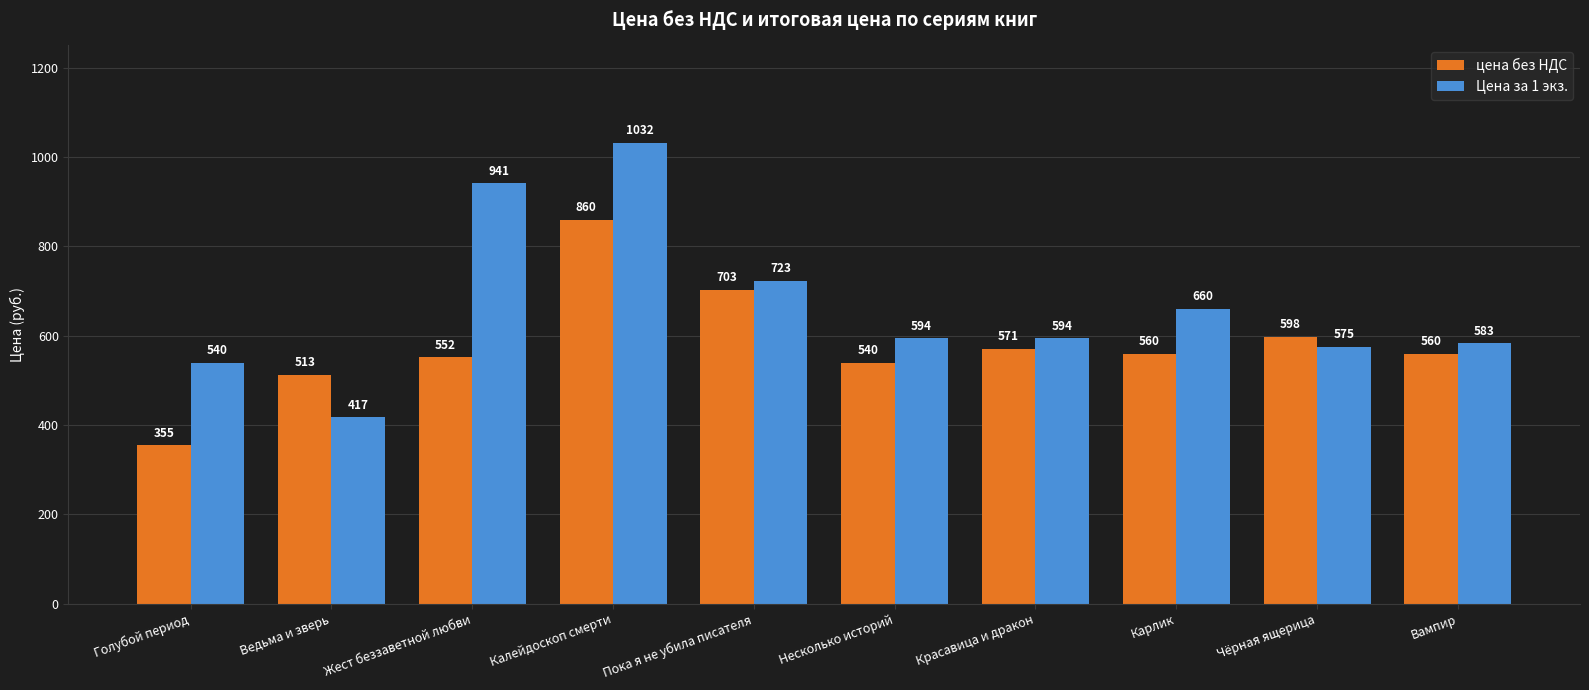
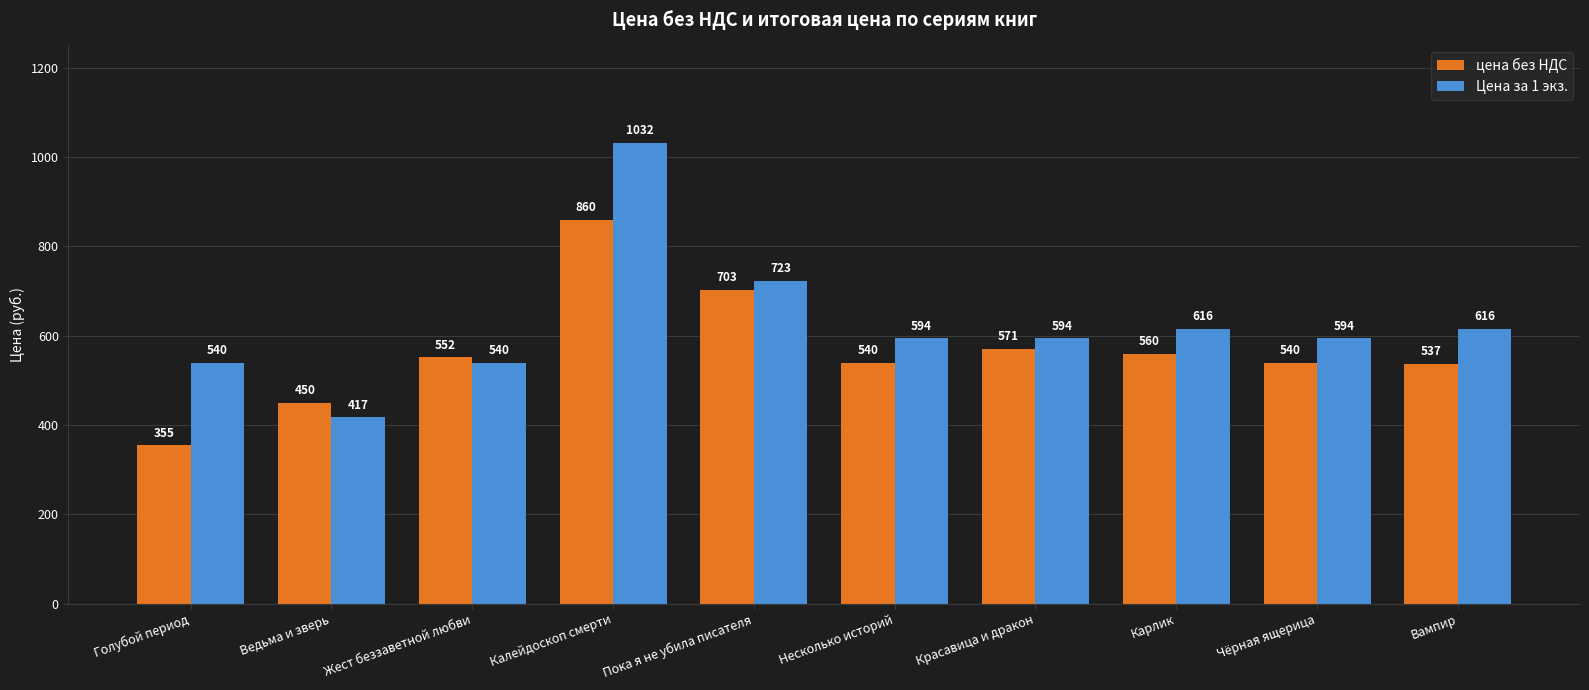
цена без НДС, Ведьма и зверь: 513 -> 450
Цена за 1 экз., Жест беззаветной любви: 941 -> 540
Цена за 1 экз., Карлик: 660 -> 616
цена без НДС, Чёрная ящерица: 598 -> 540
Цена за 1 экз., Чёрная ящерица: 575 -> 594
цена без НДС, Вампир: 560 -> 537
Цена за 1 экз., Вампир: 583 -> 616
